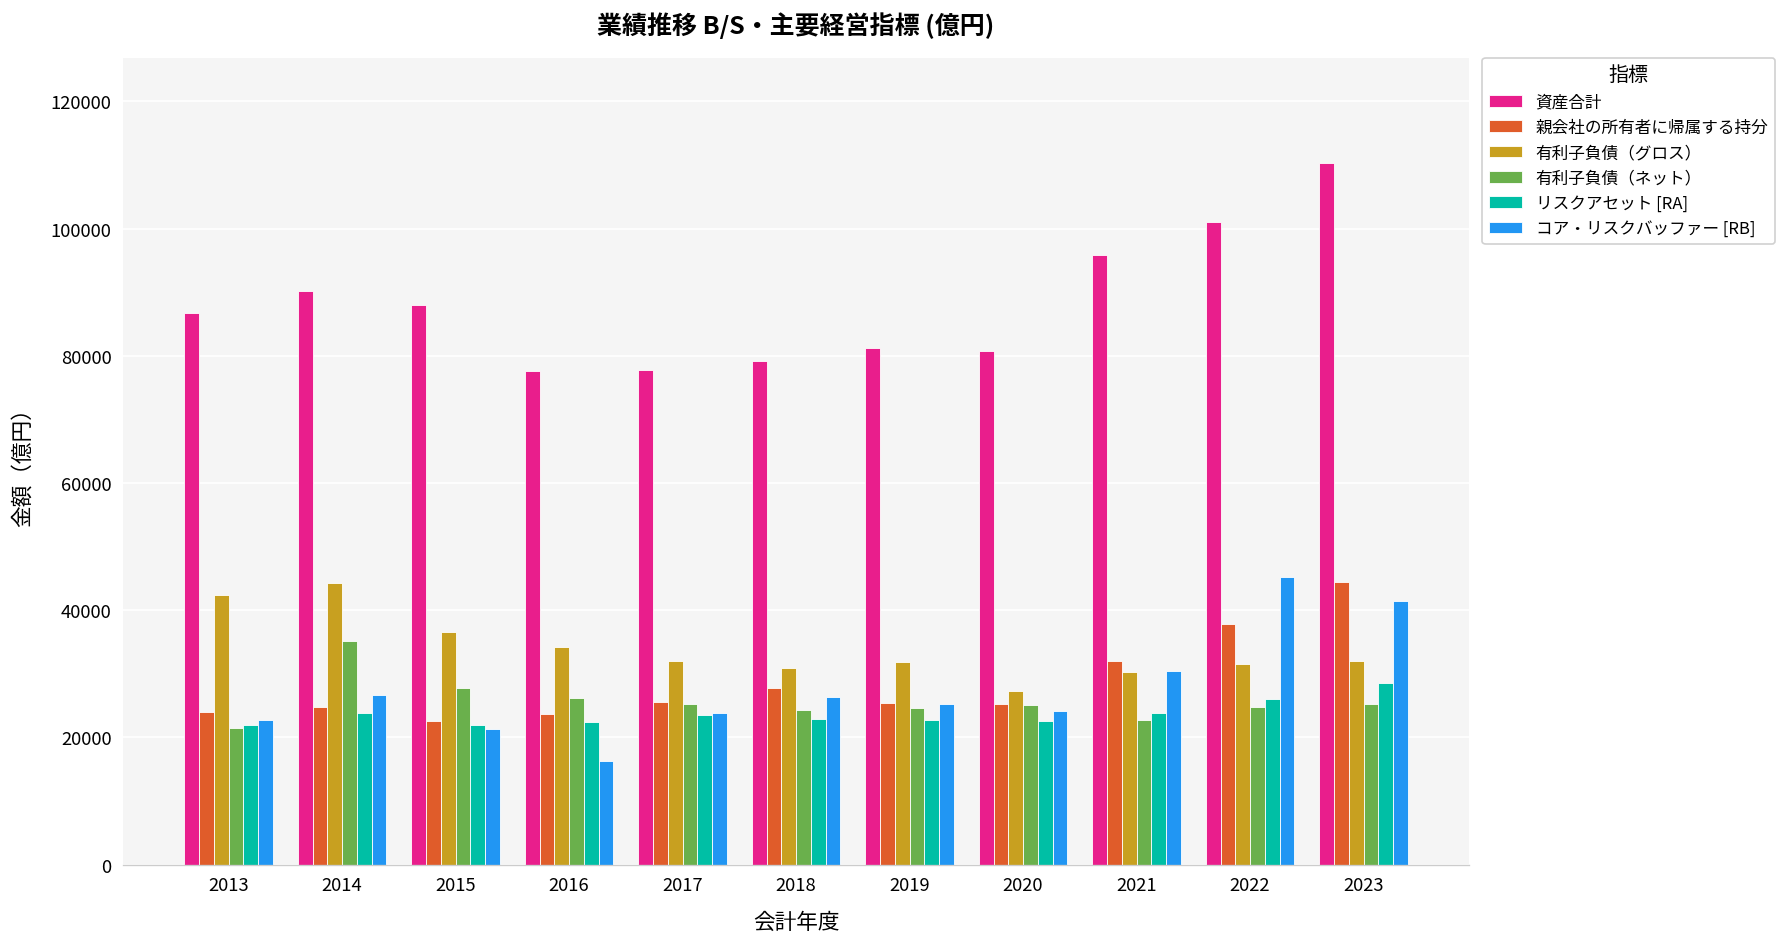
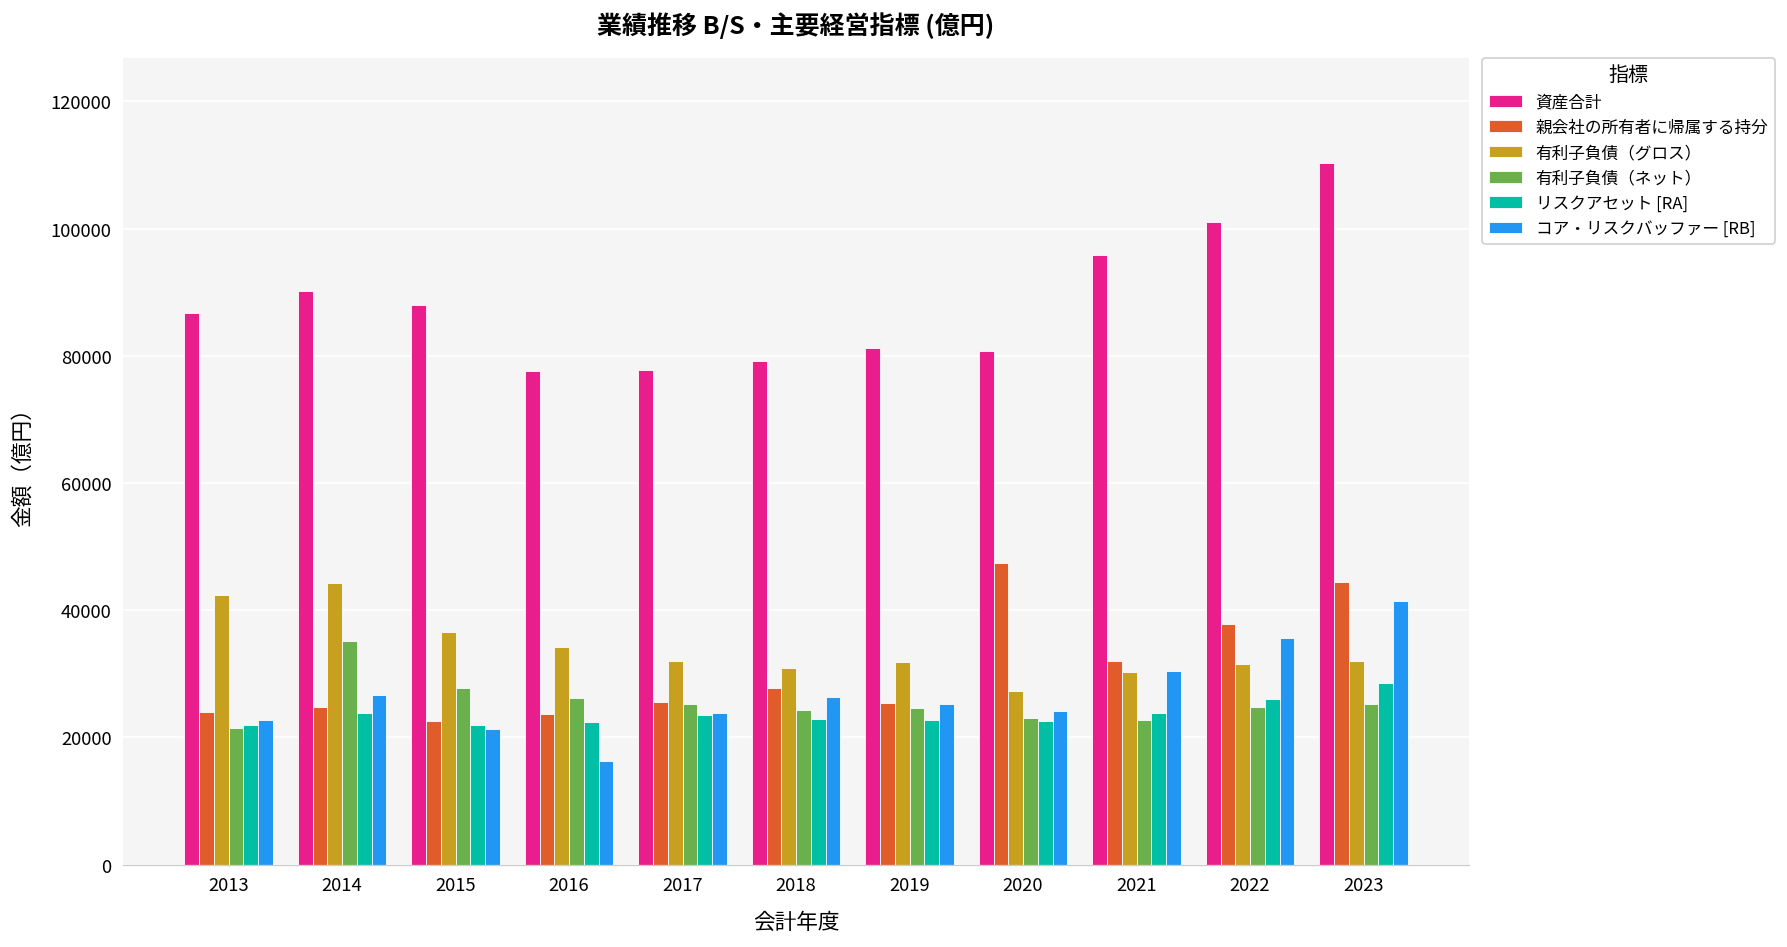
親会社の所有者に帰属する持分, 2020: 25000 -> 47000
有利子負債（ネット）, 2020: 25000 -> 23000
コア・リスクバッファー [RB], 2022: 45000 -> 36000
